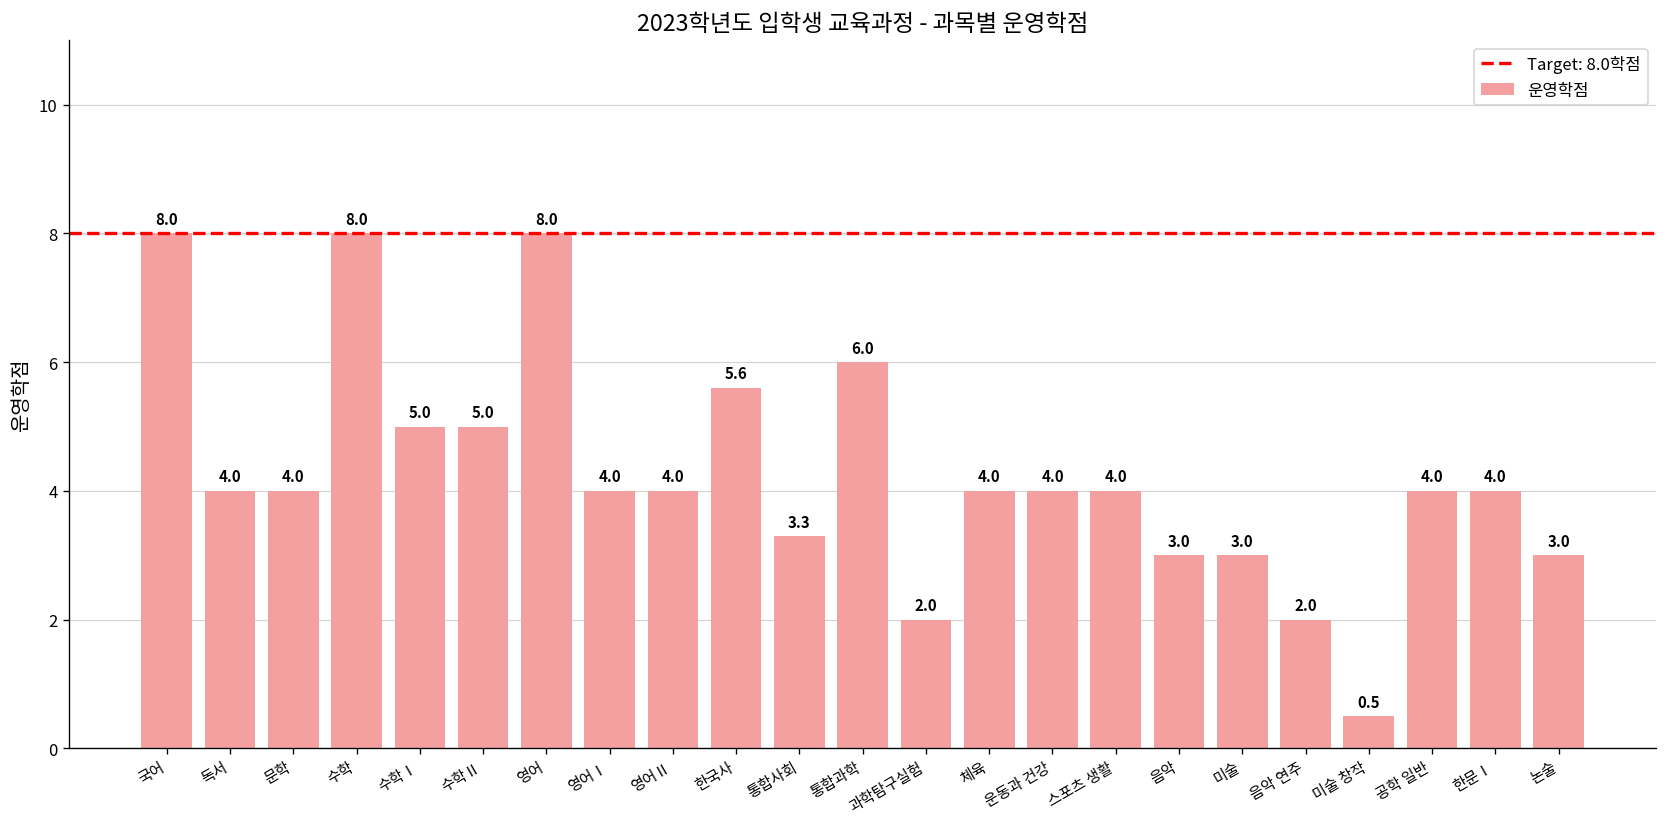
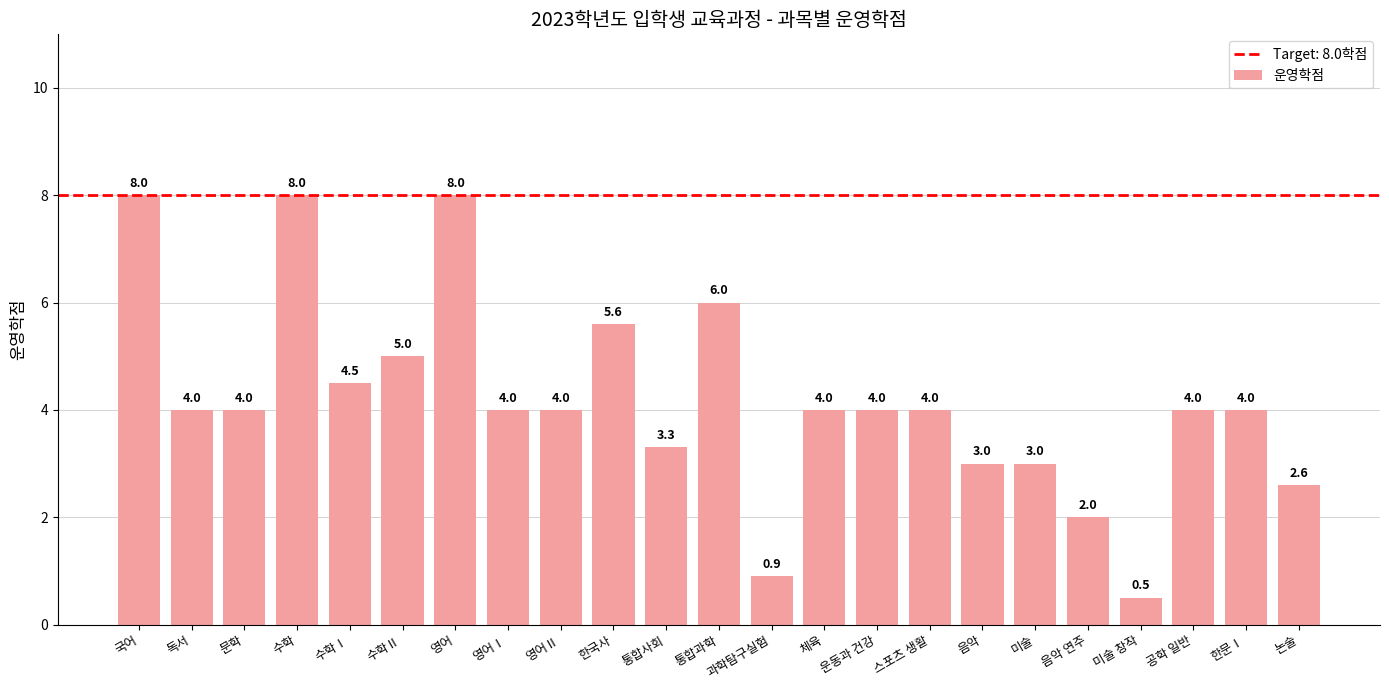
수학Ⅰ: 5.0 -> 4.5
과학탐구실험: 2.0 -> 0.9
논술: 3.0 -> 2.6
